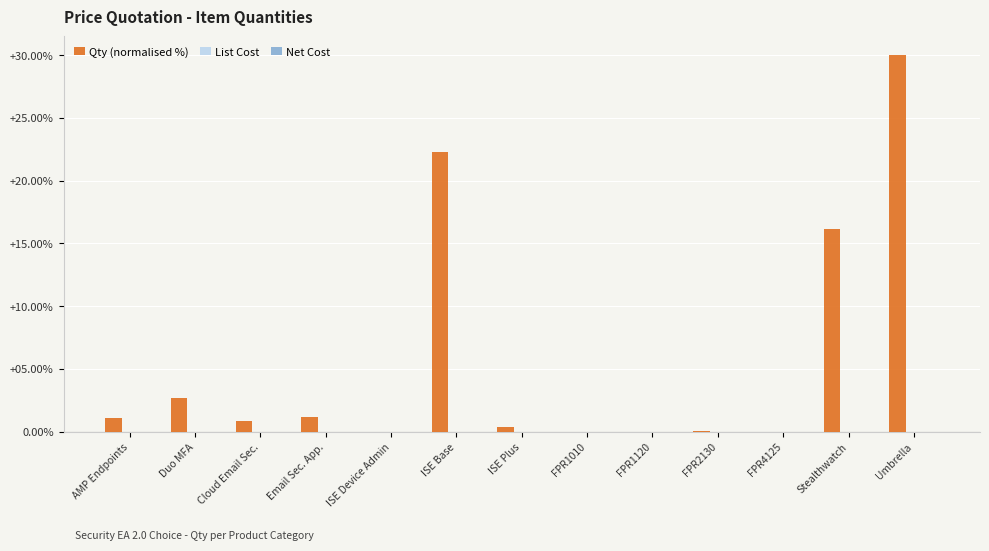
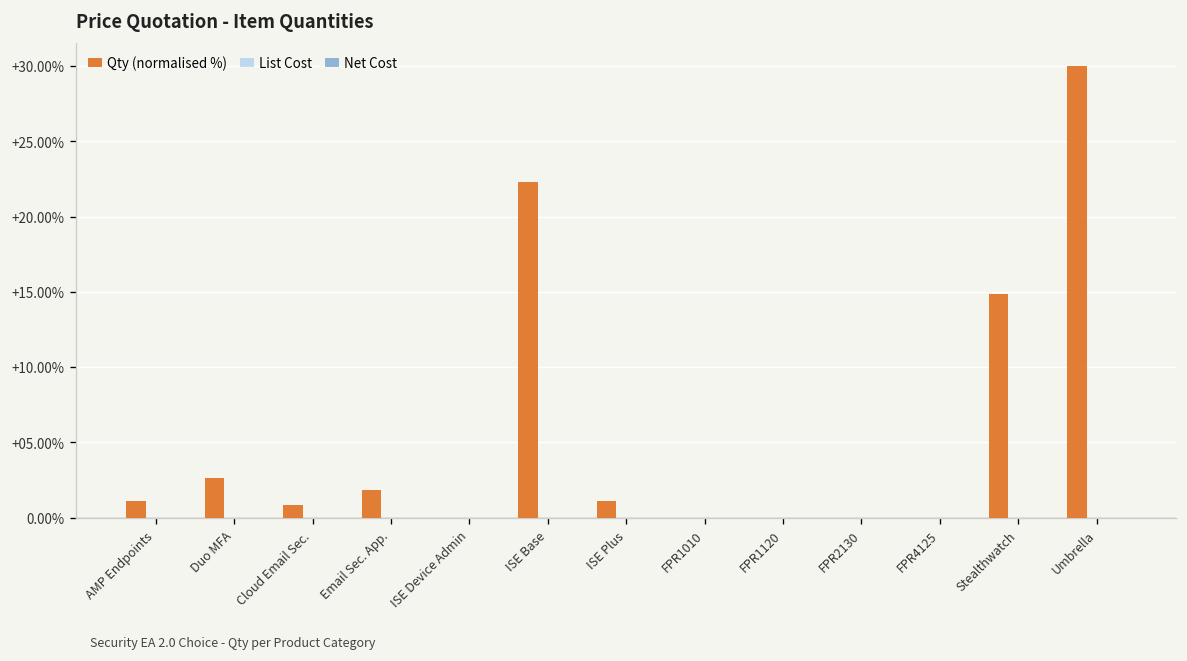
Qty (normalised %), Email Sec. App.: +1.2% -> +1.9%
Qty (normalised %), ISE Plus: +0.4% -> +1.1%
Qty (normalised %), Stealthwatch: +16.1% -> +14.9%
